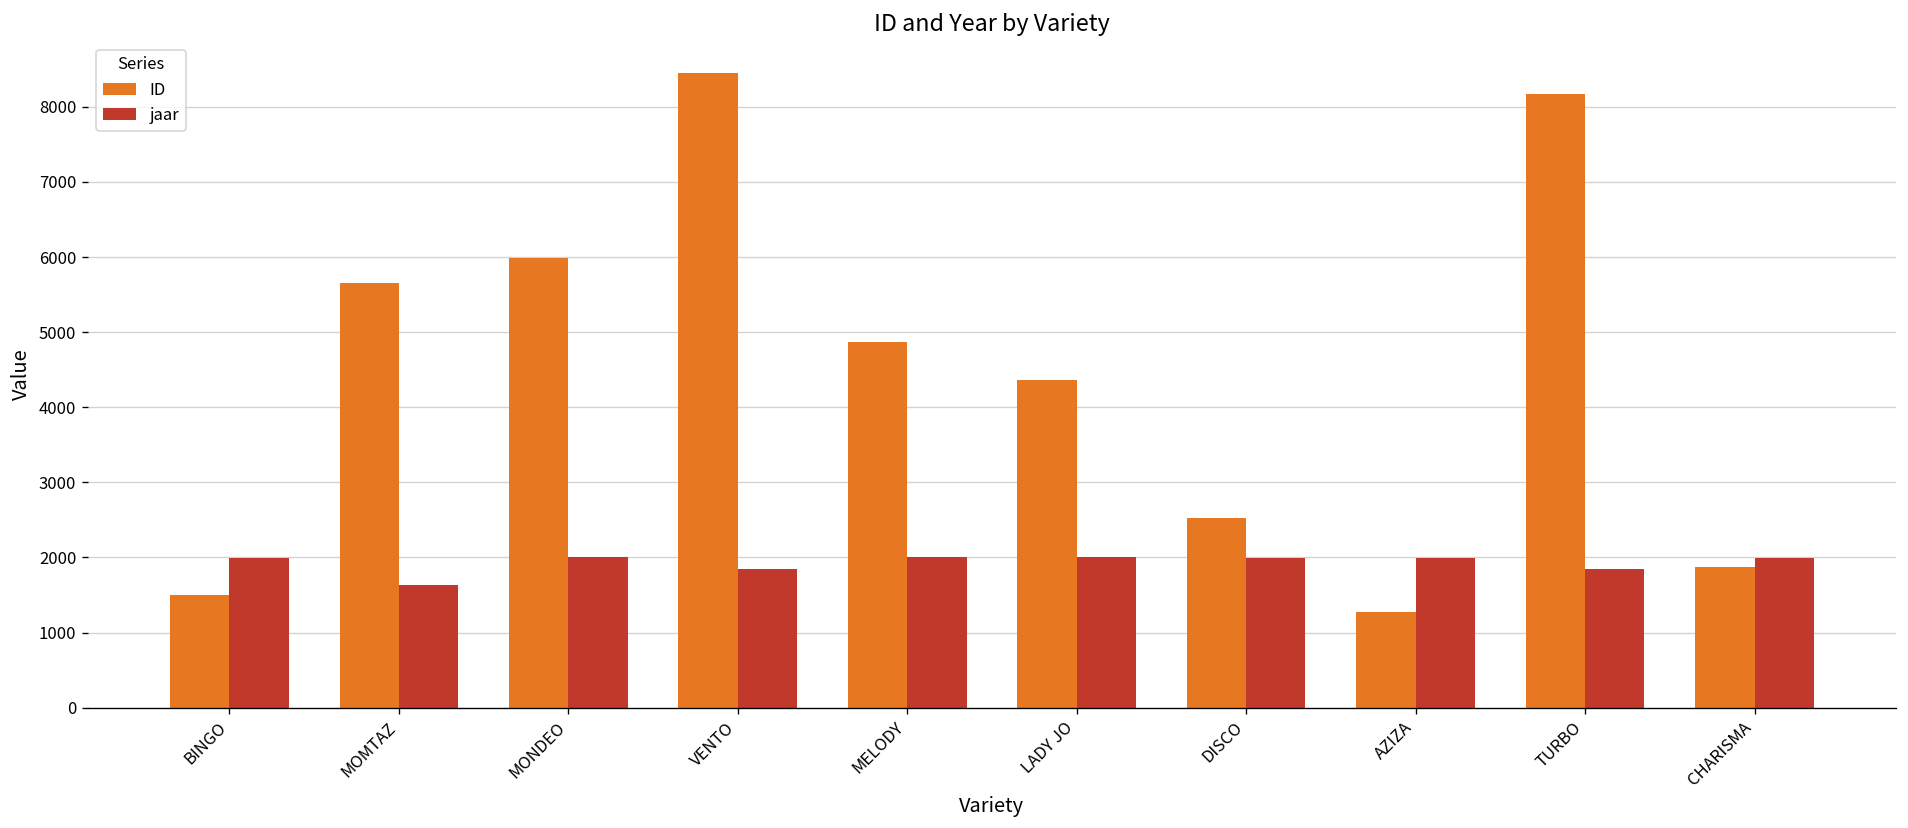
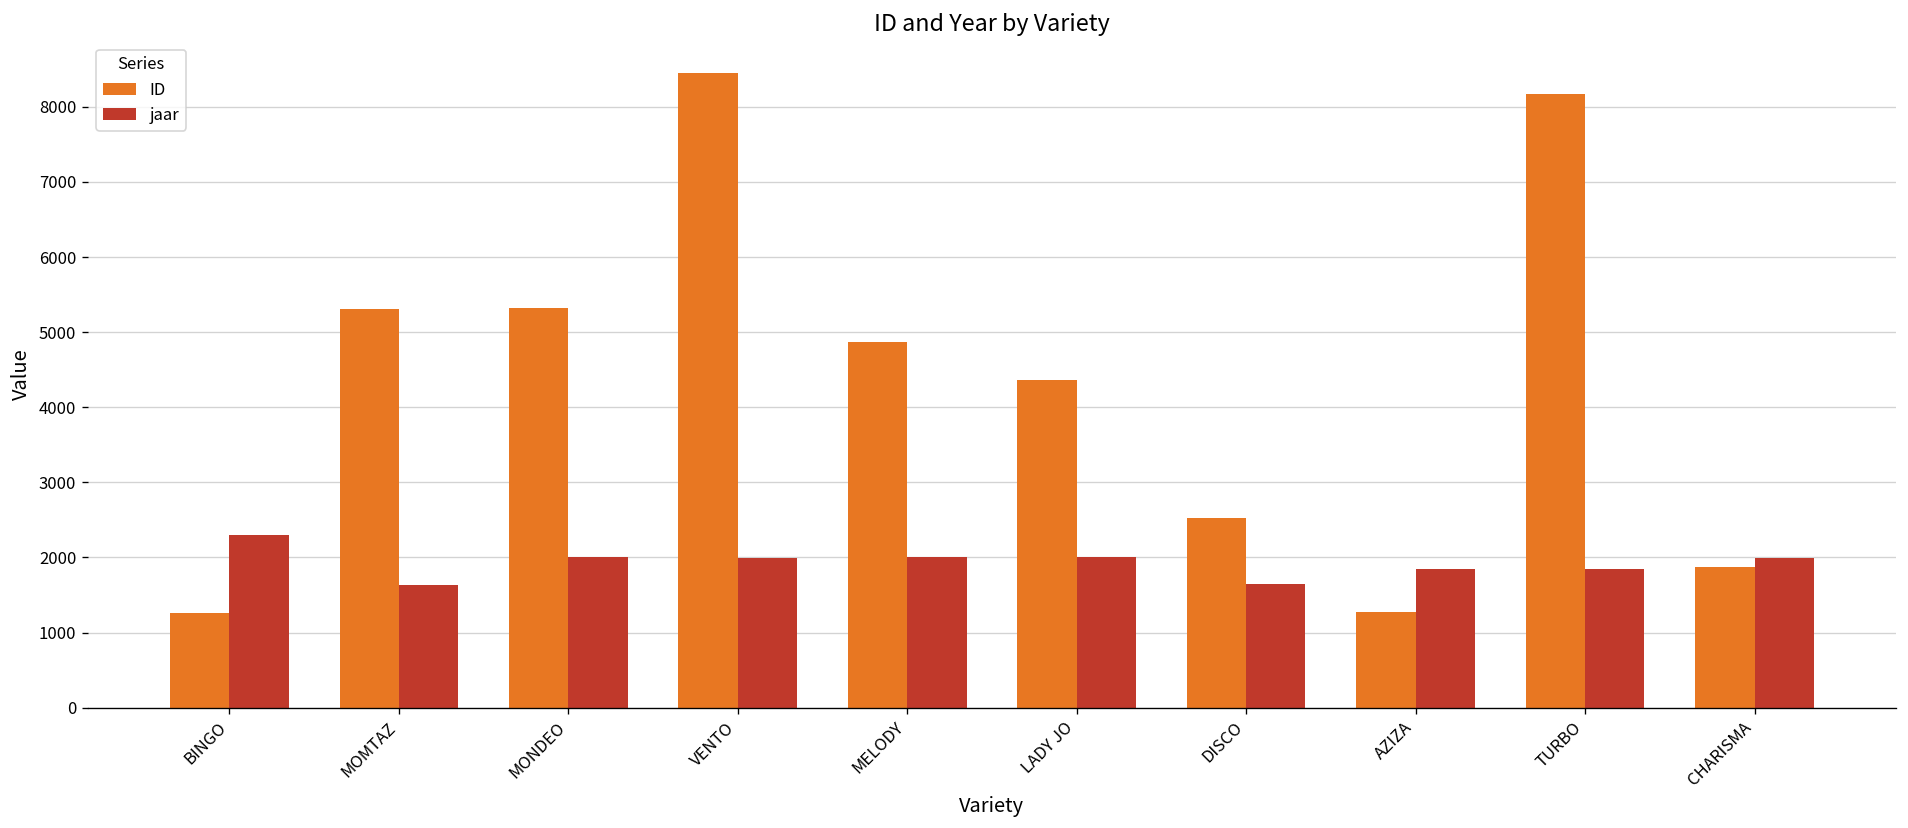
ID, BINGO: 1500 -> 1300
jaar, BINGO: 2000 -> 2300
ID, MOMTAZ: 5600 -> 5300
ID, MONDEO: 6000 -> 5300
jaar, VENTO: 1900 -> 2000
jaar, DISCO: 2000 -> 1700
jaar, AZIZA: 2000 -> 1900
